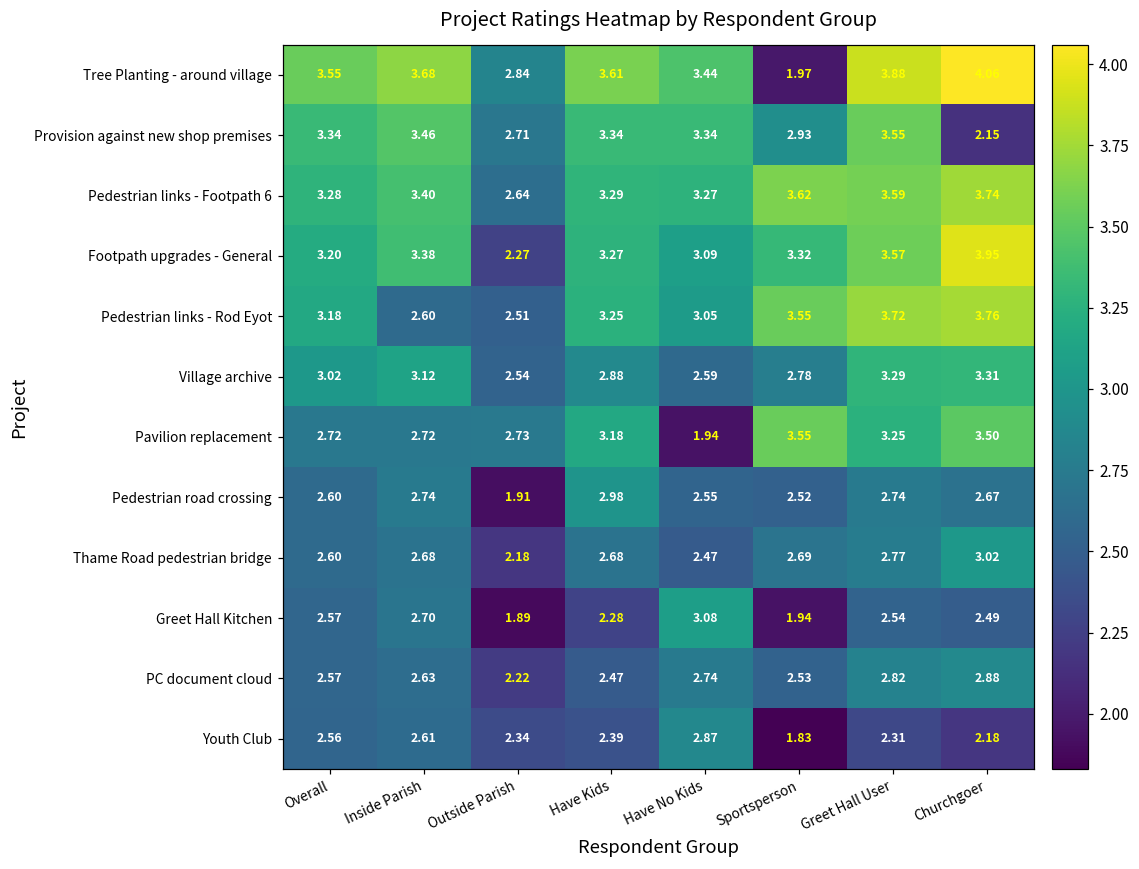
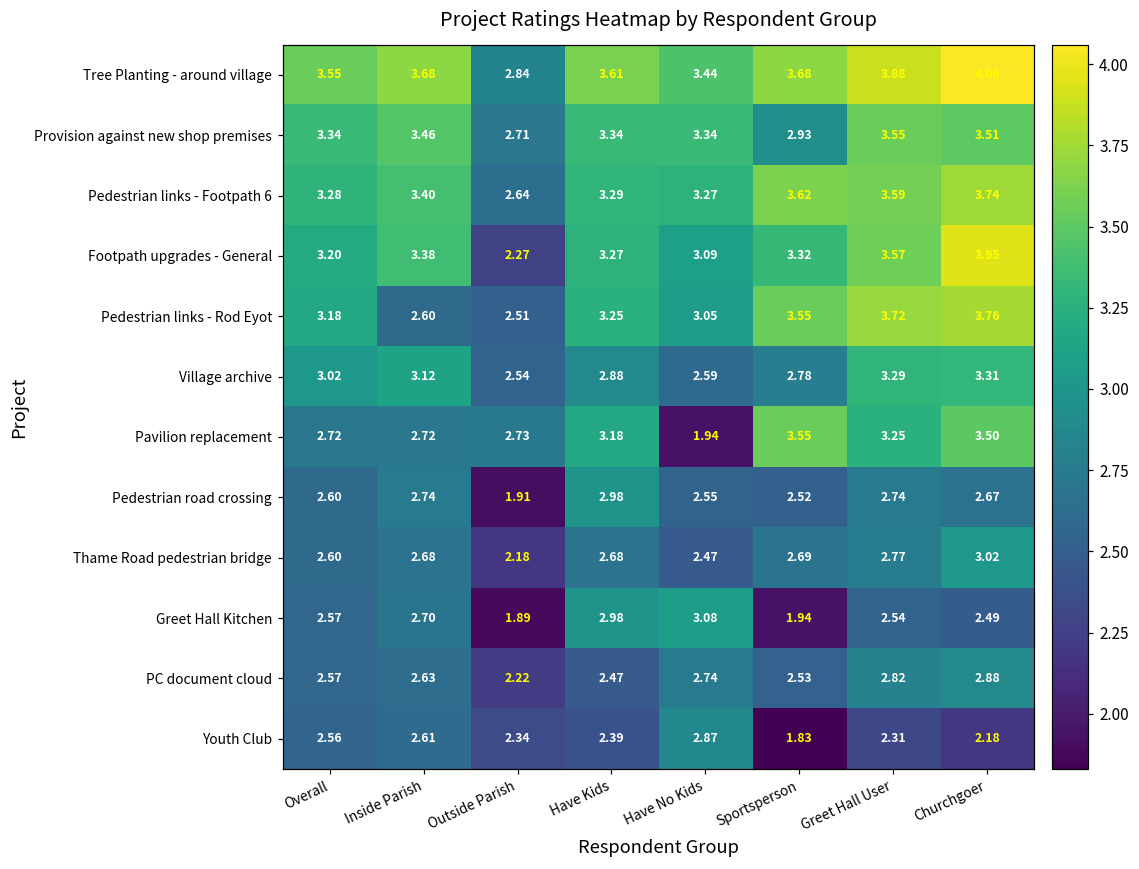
Tree Planting - around village, Sportsperson: 1.97 -> 3.68
Provision against new shop premises, Churchgoer: 2.15 -> 3.51
Greet Hall Kitchen, Have Kids: 2.28 -> 2.98
